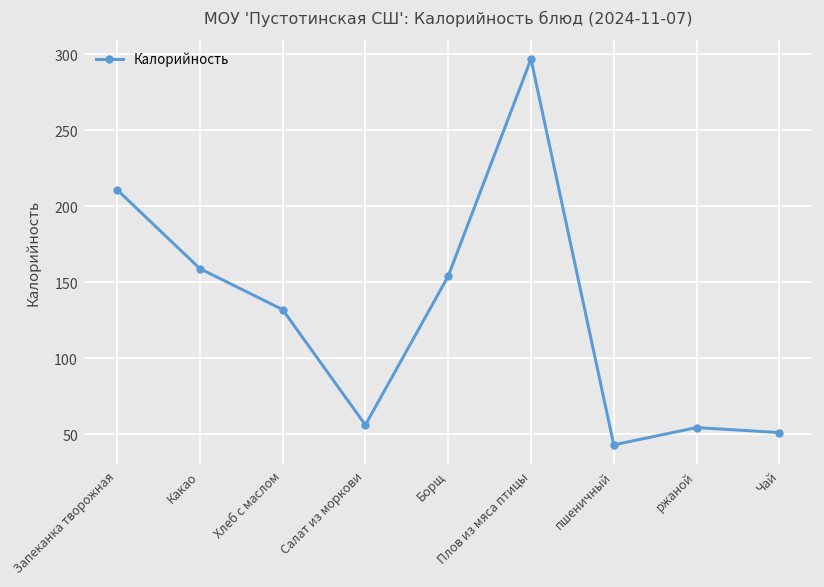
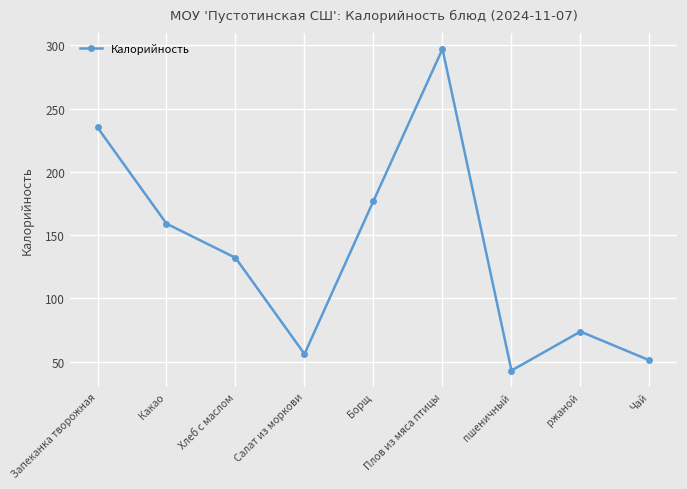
Запеканка творожная: 211 -> 235
Борщ: 154 -> 177
ржаной: 54 -> 74
